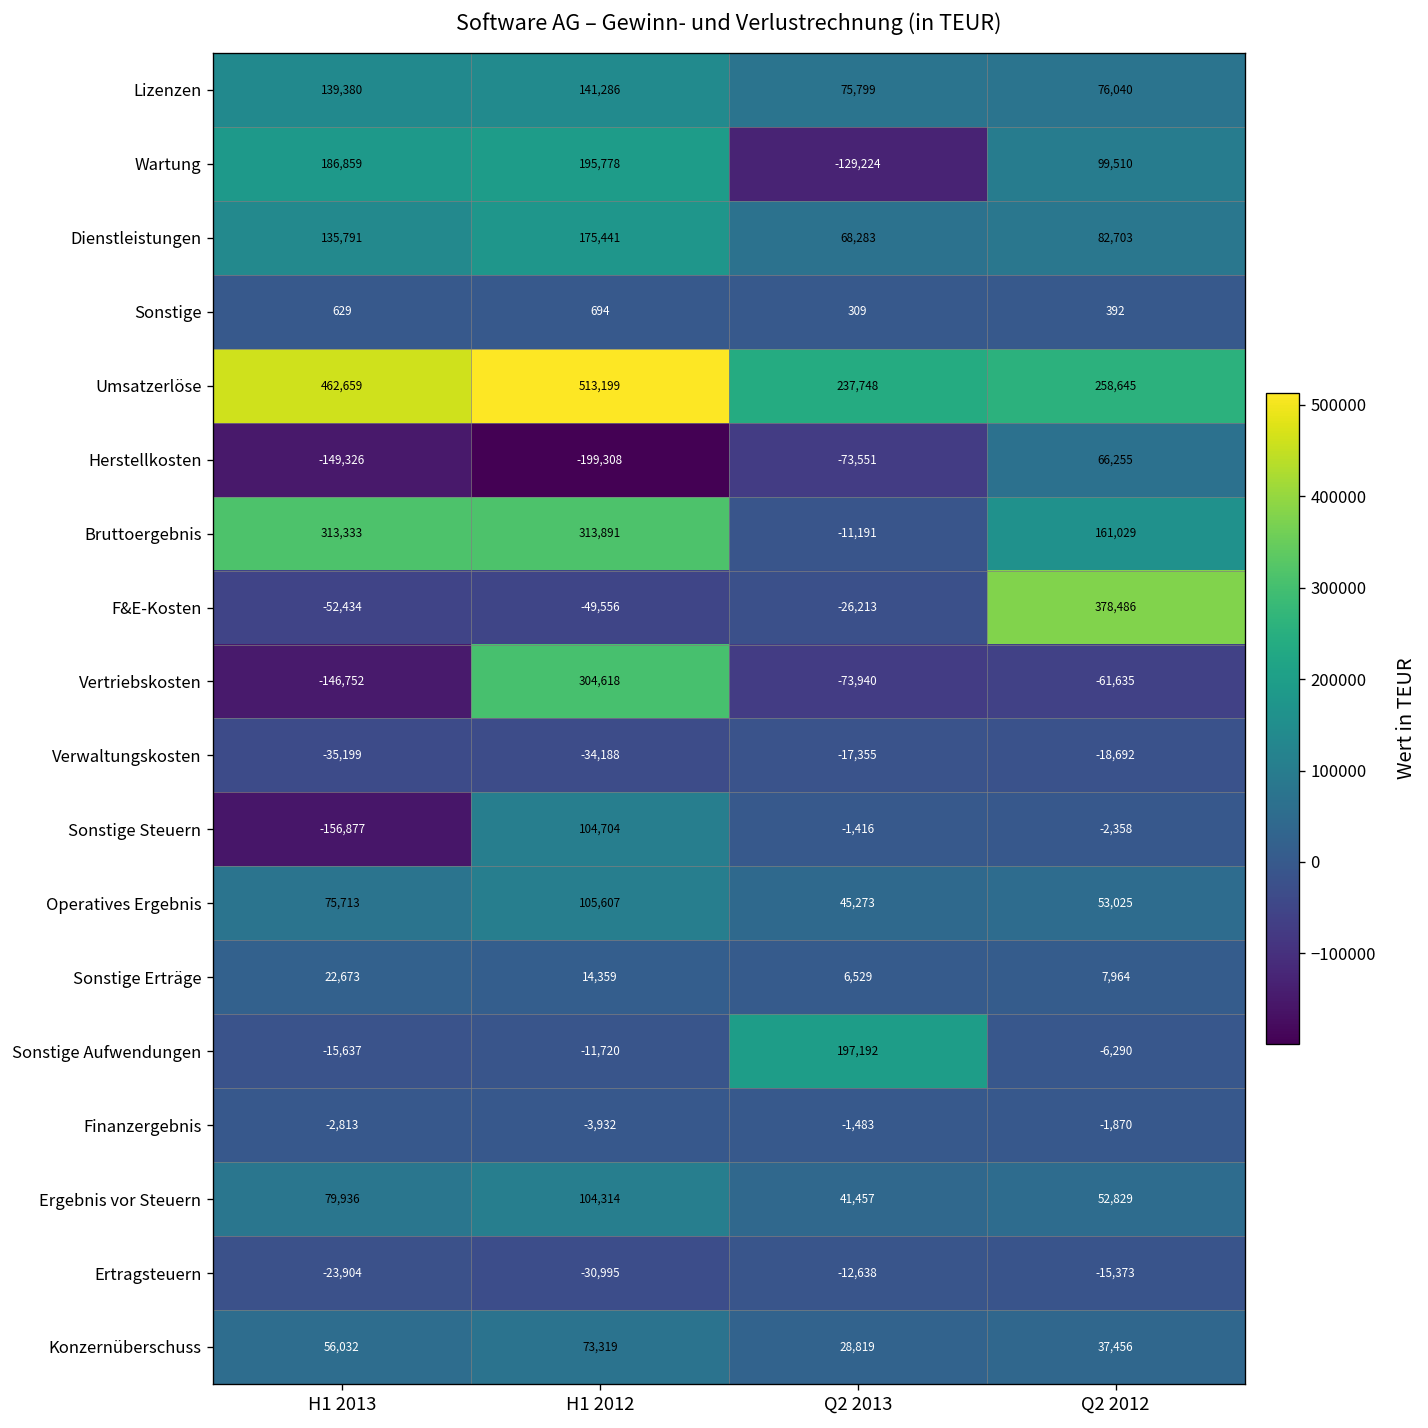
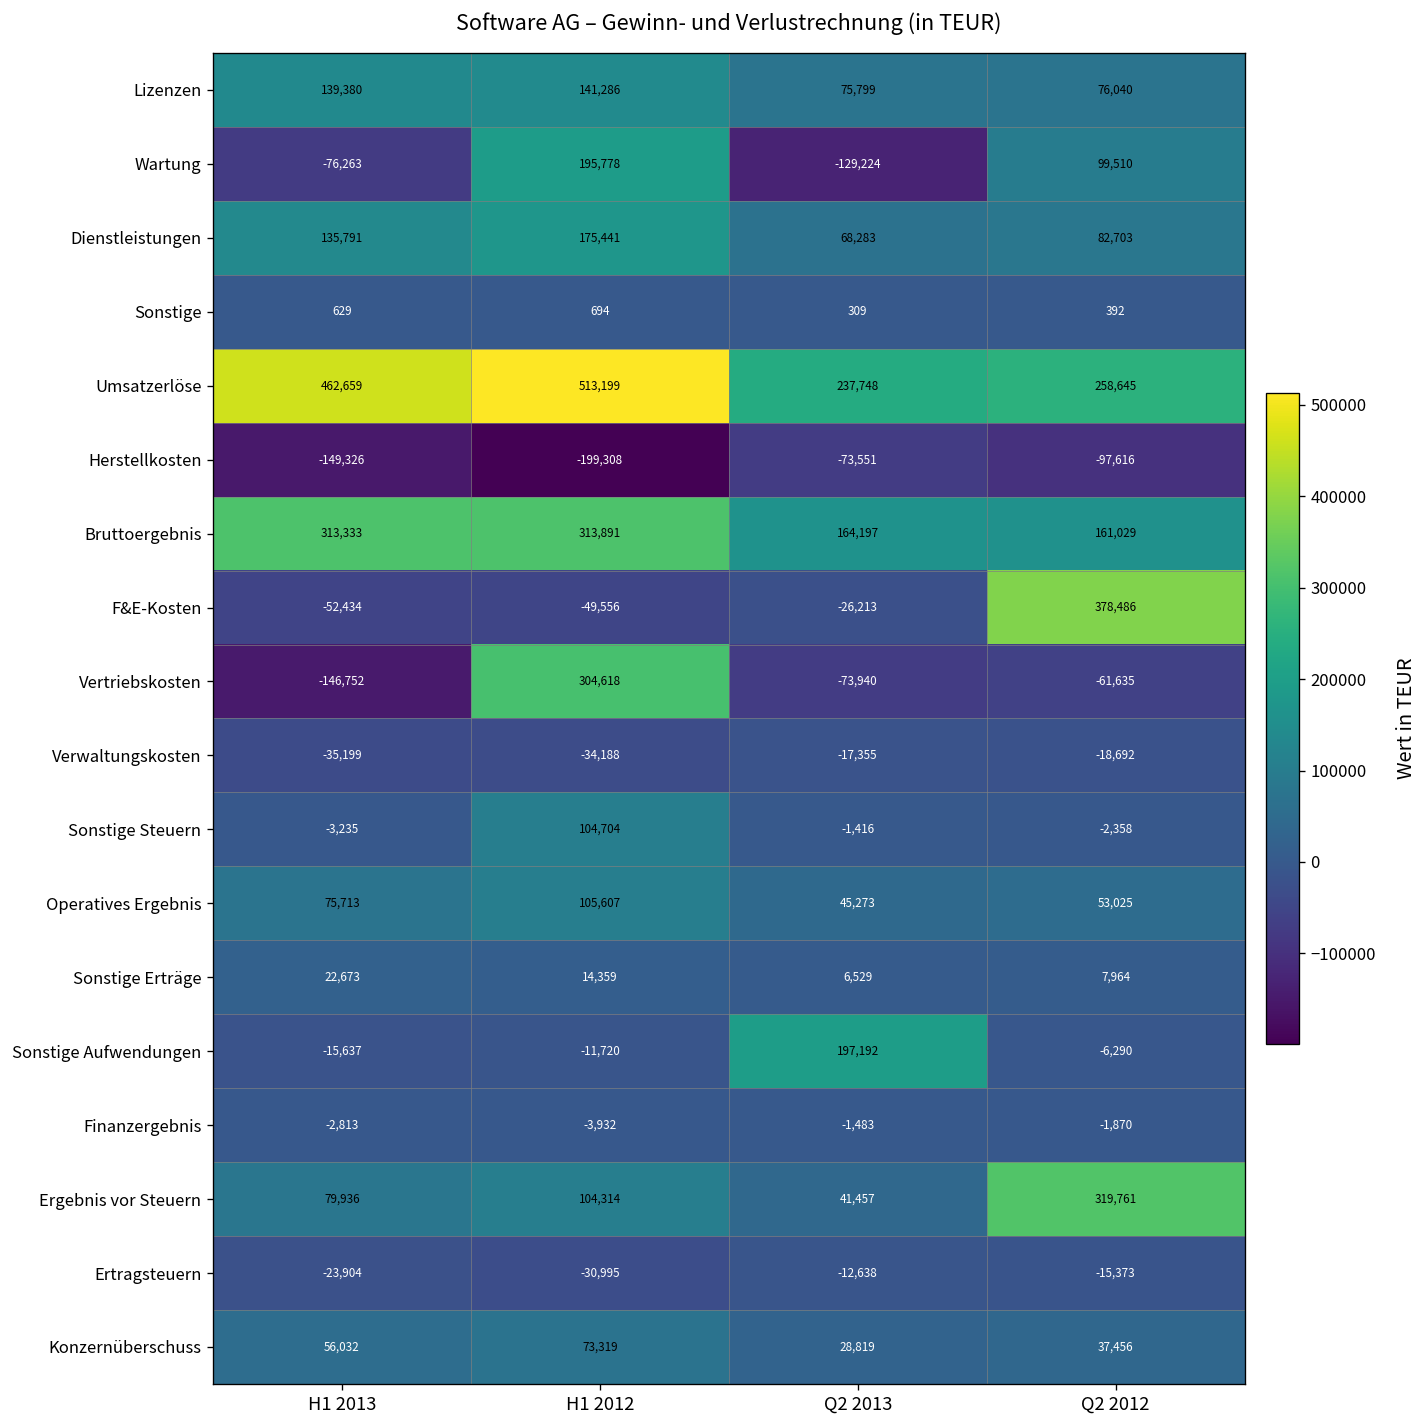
Wartung, H1 2013: 186,859 -> -76,263
Herstellkosten, Q2 2012: 66,255 -> -97,616
Bruttoergebnis, Q2 2013: -11,191 -> 164,197
Sonstige Steuern, H1 2013: -156,877 -> -3,235
Ergebnis vor Steuern, Q2 2012: 52,829 -> 319,761
